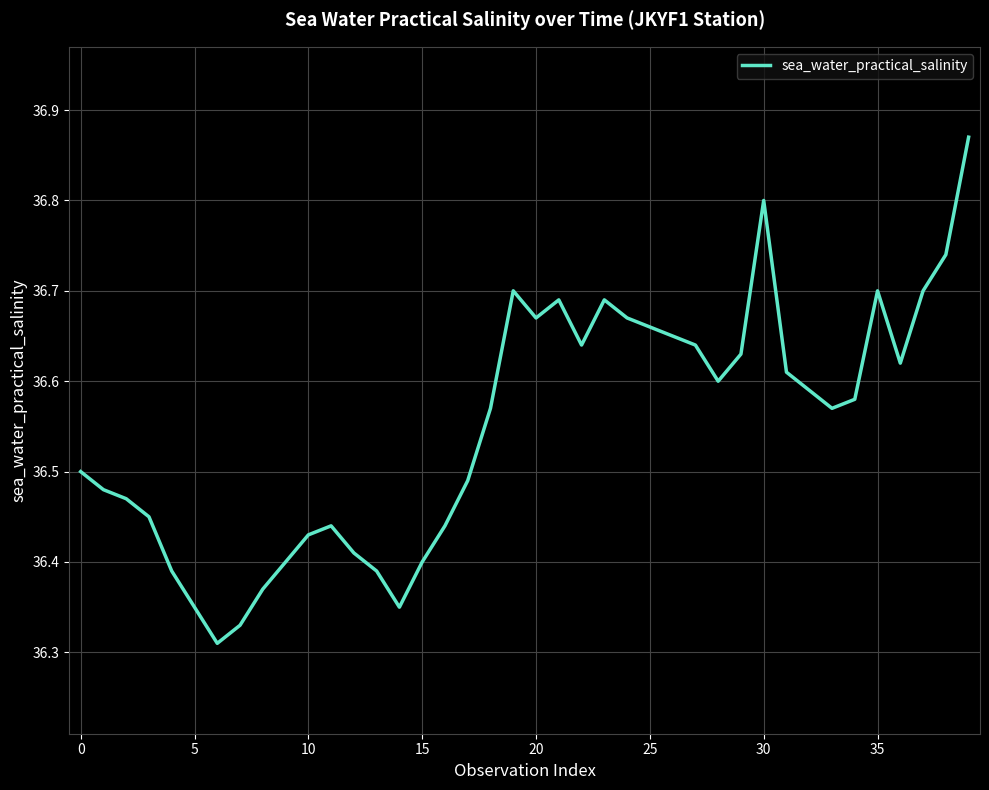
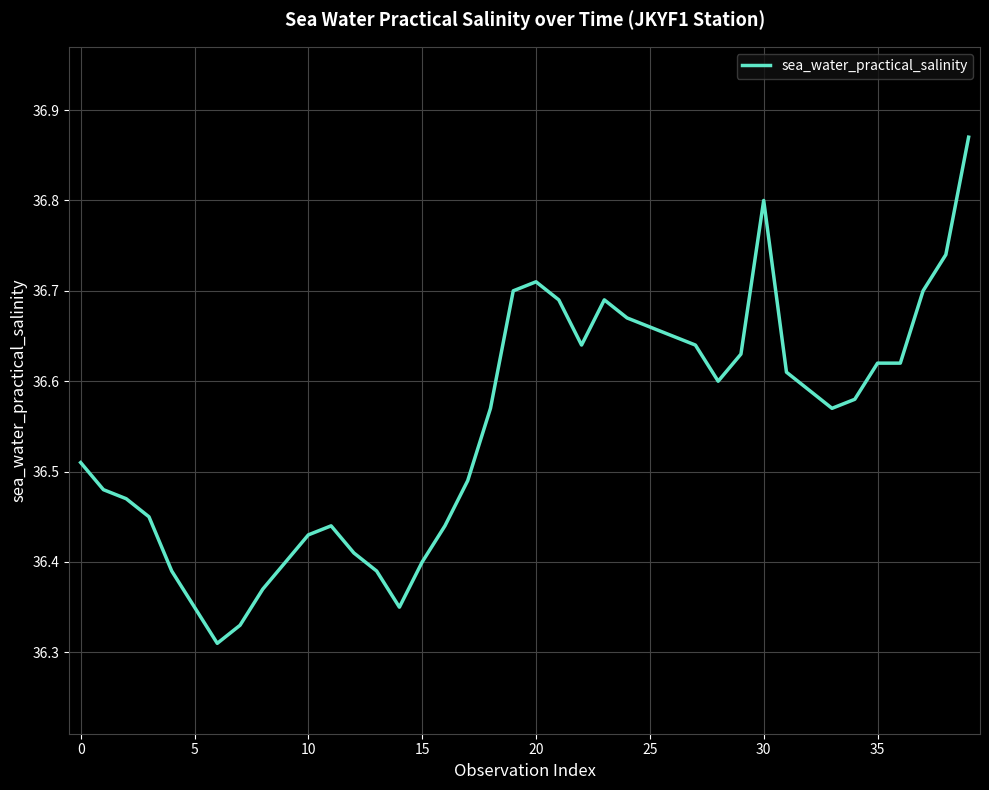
0: 36.50 -> 36.51
20: 36.67 -> 36.71
35: 36.70 -> 36.62
